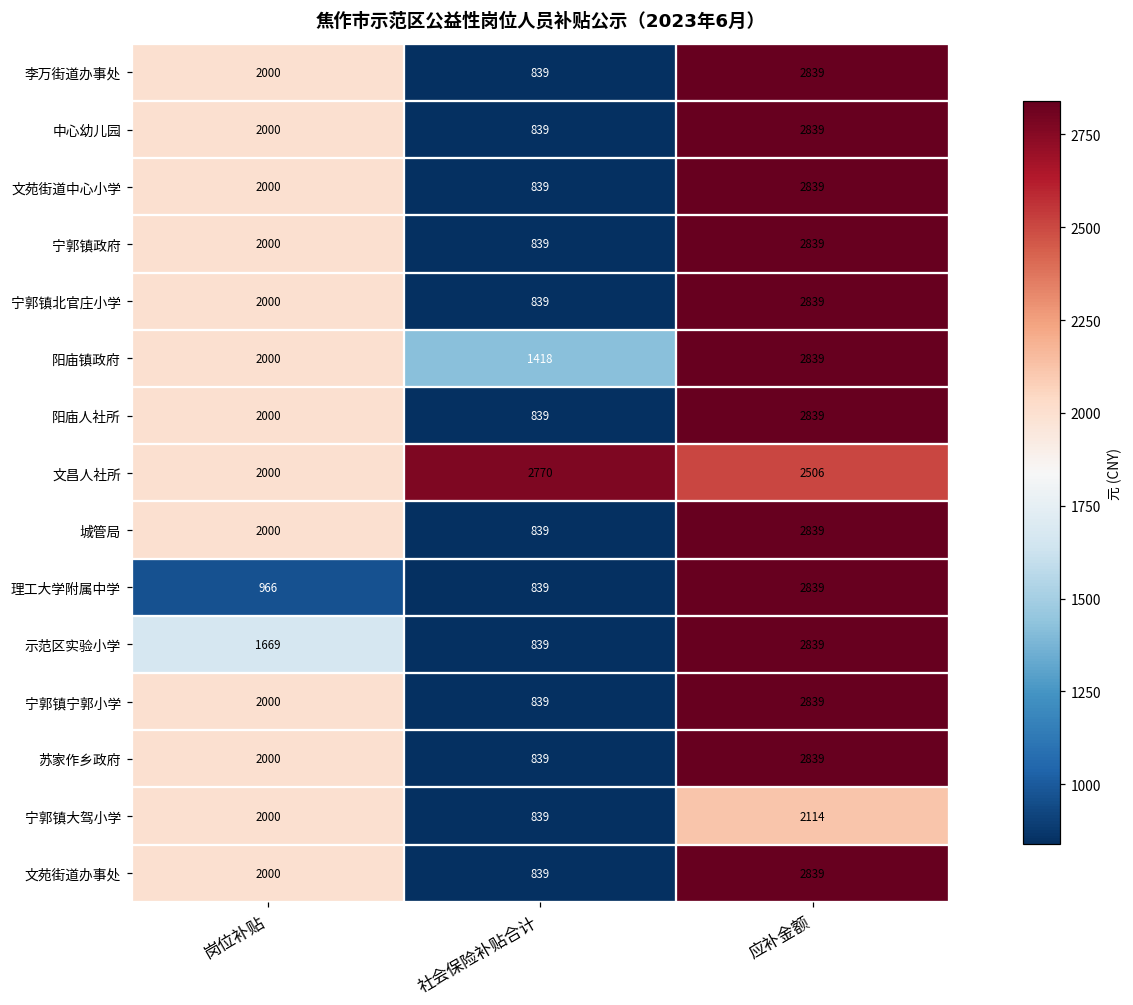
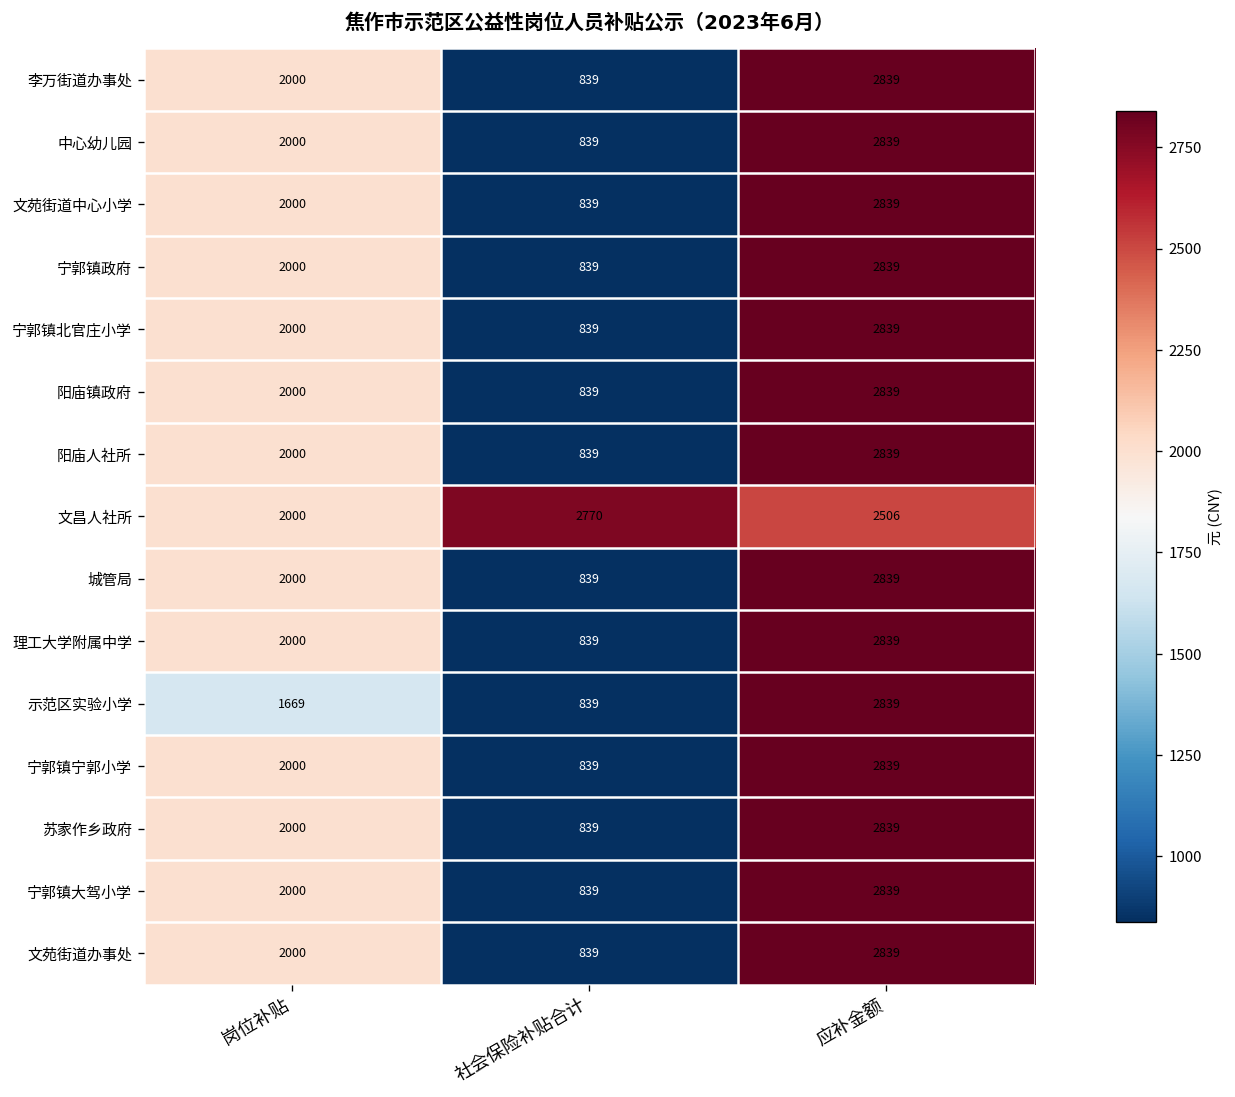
阳庙镇政府, 社会保险补贴合计: 1418 -> 839
理工大学附属中学, 岗位补贴: 966 -> 2000
宁郭镇大驾小学, 应补金额: 2114 -> 2839
